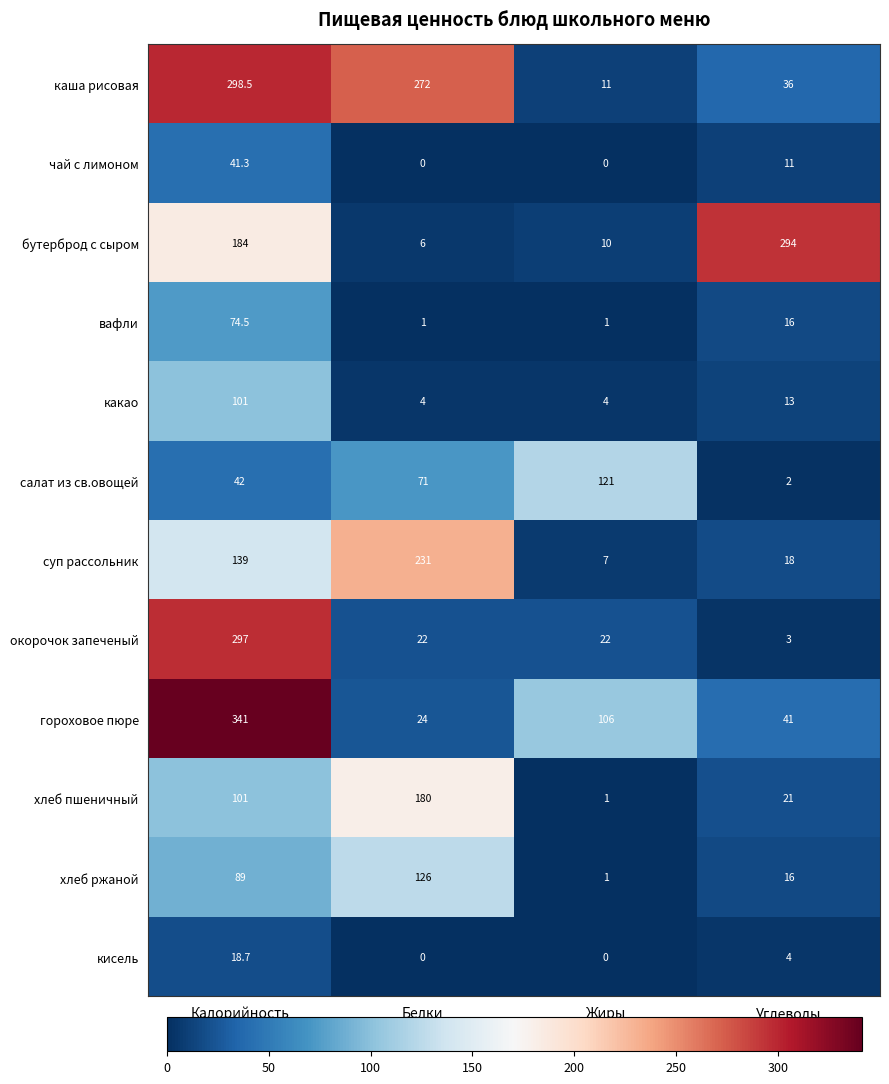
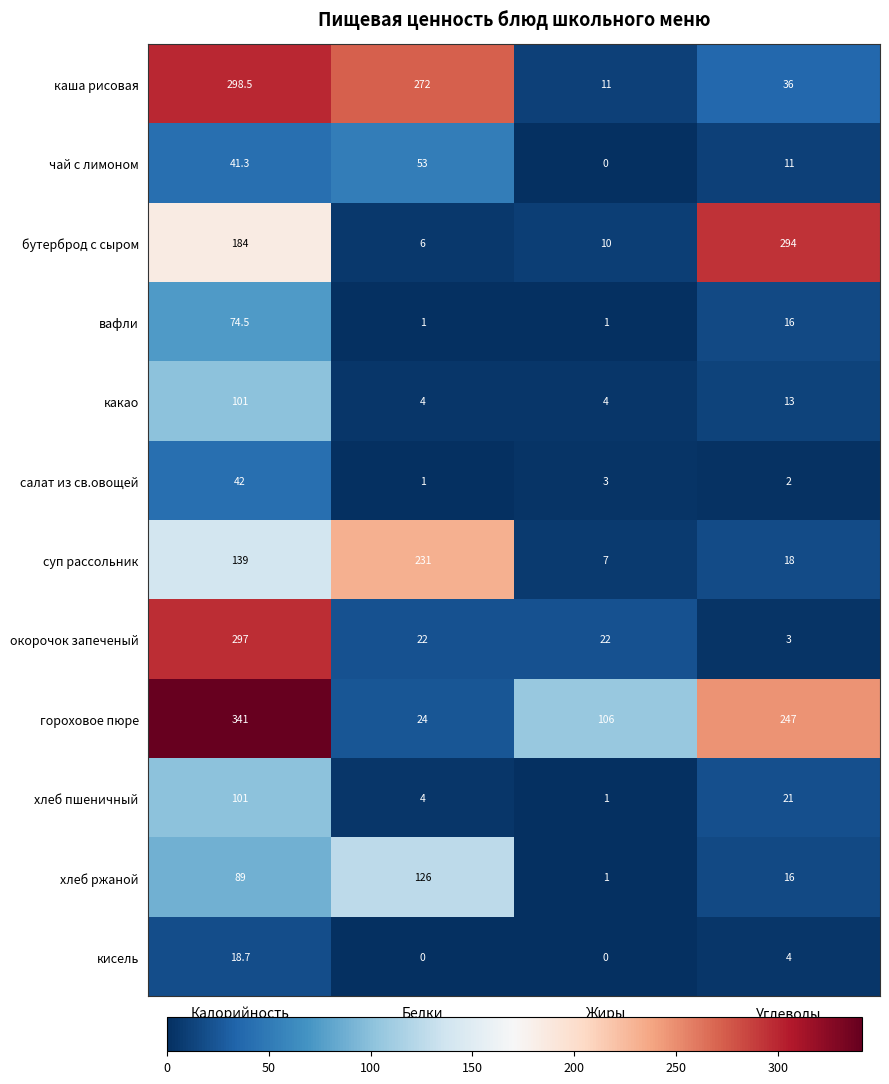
чай с лимоном, Белки: 0 -> 53
салат из св.овощей, Белки: 71 -> 1
салат из св.овощей, Жиры: 121 -> 3
гороховое пюре, Углеводы: 41 -> 247
хлеб пшеничный, Белки: 180 -> 4
